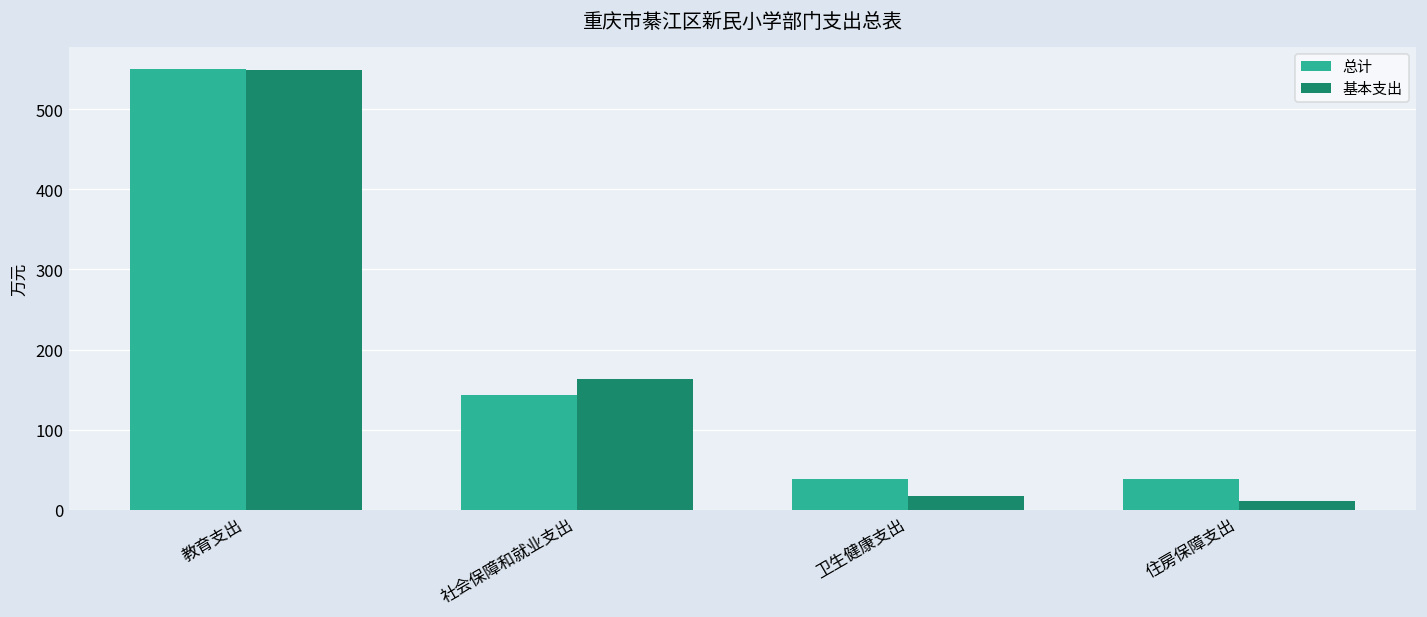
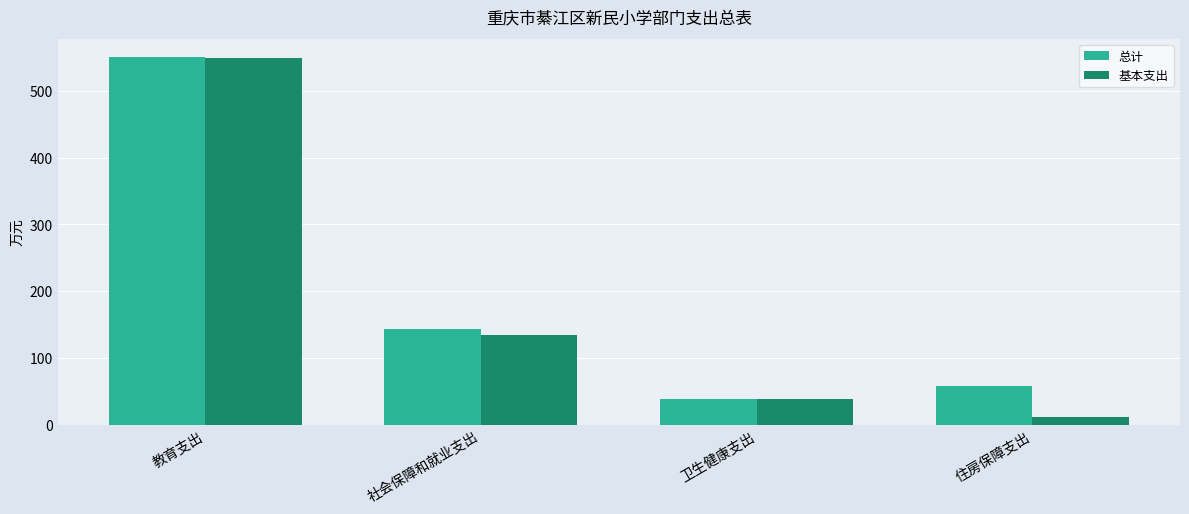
基本支出, 社会保障和就业支出: 160 -> 130
基本支出, 卫生健康支出: 20 -> 40
总计, 住房保障支出: 40 -> 60
